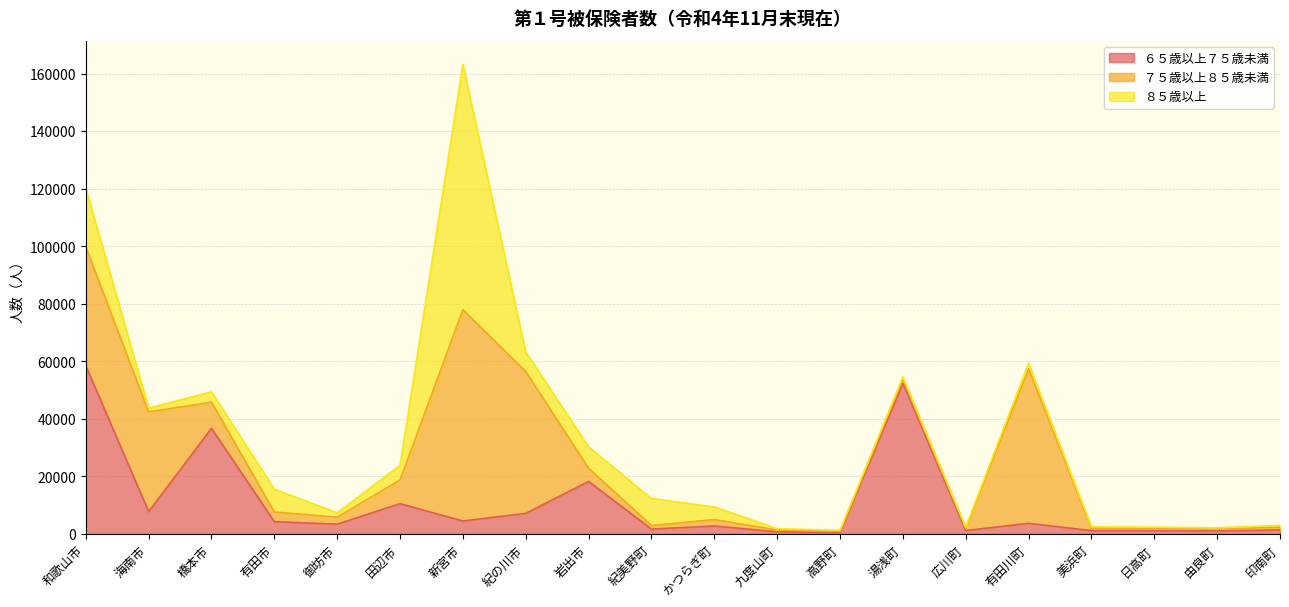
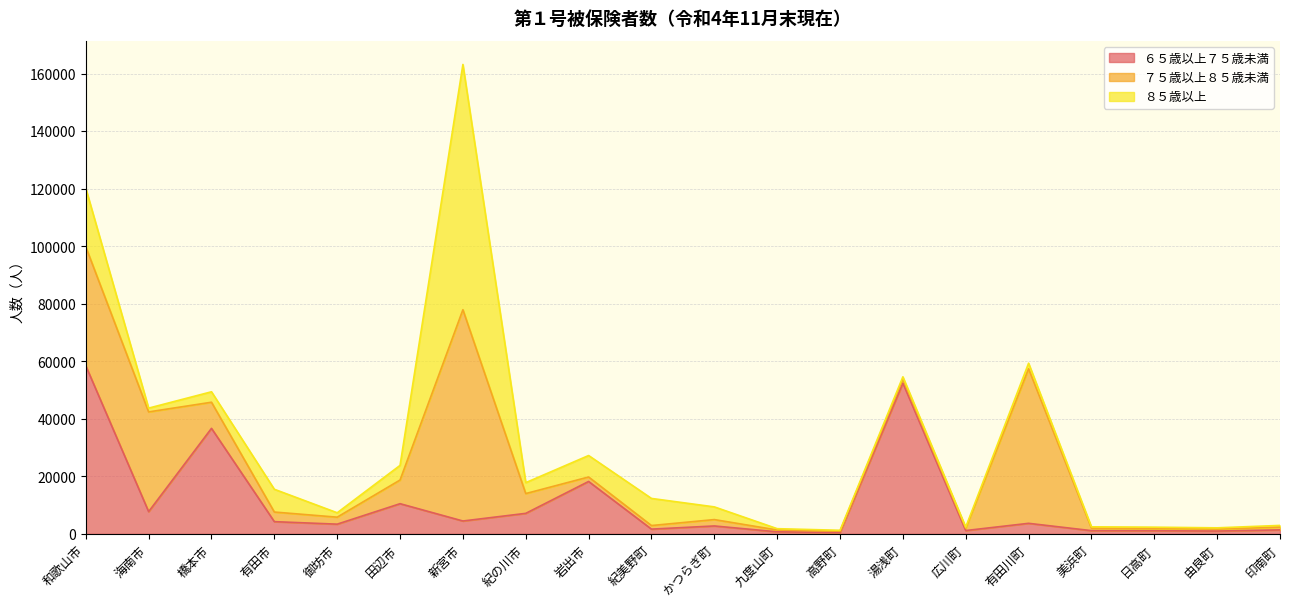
７５歳以上８５歳未満, 紀の川市: 49000 -> 7000
８５歳以上, 紀の川市: 7000 -> 4000
７５歳以上８５歳未満, 岩出市: 5000 -> 2000
